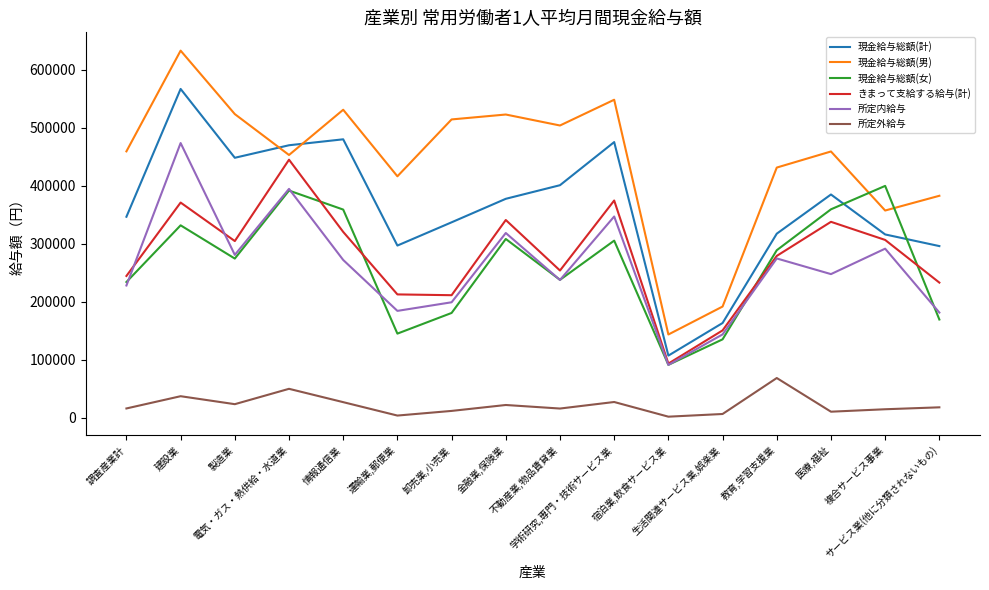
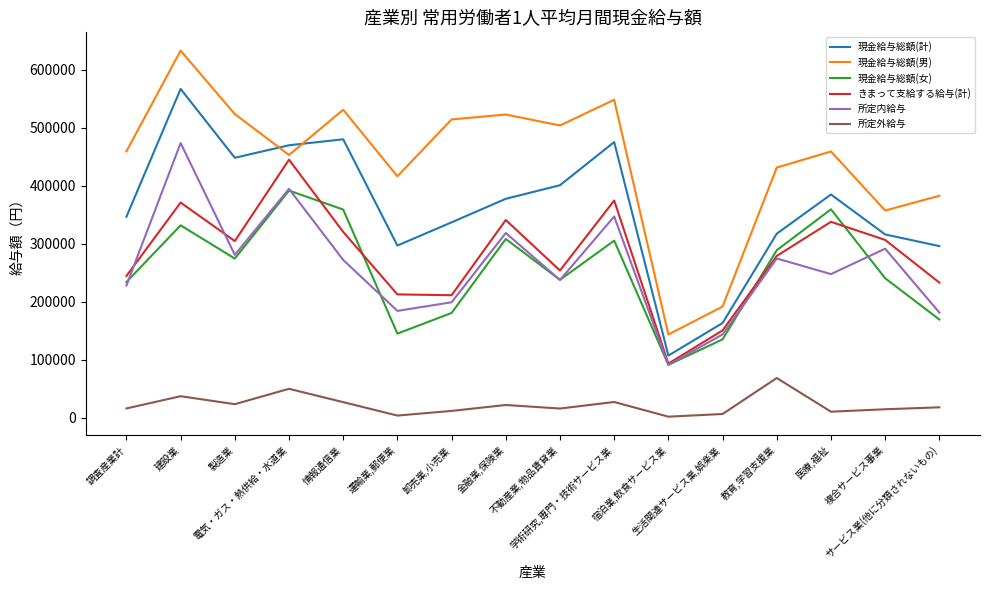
現金給与総額(女), 複合サービス事業: 400000 -> 240000
